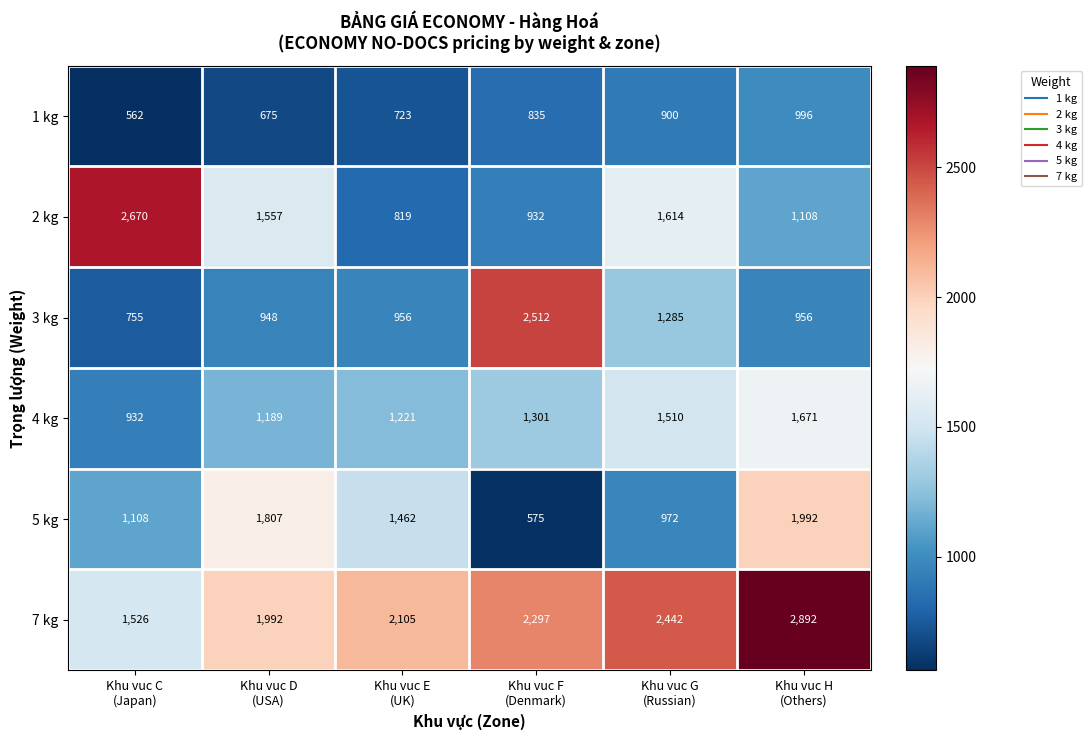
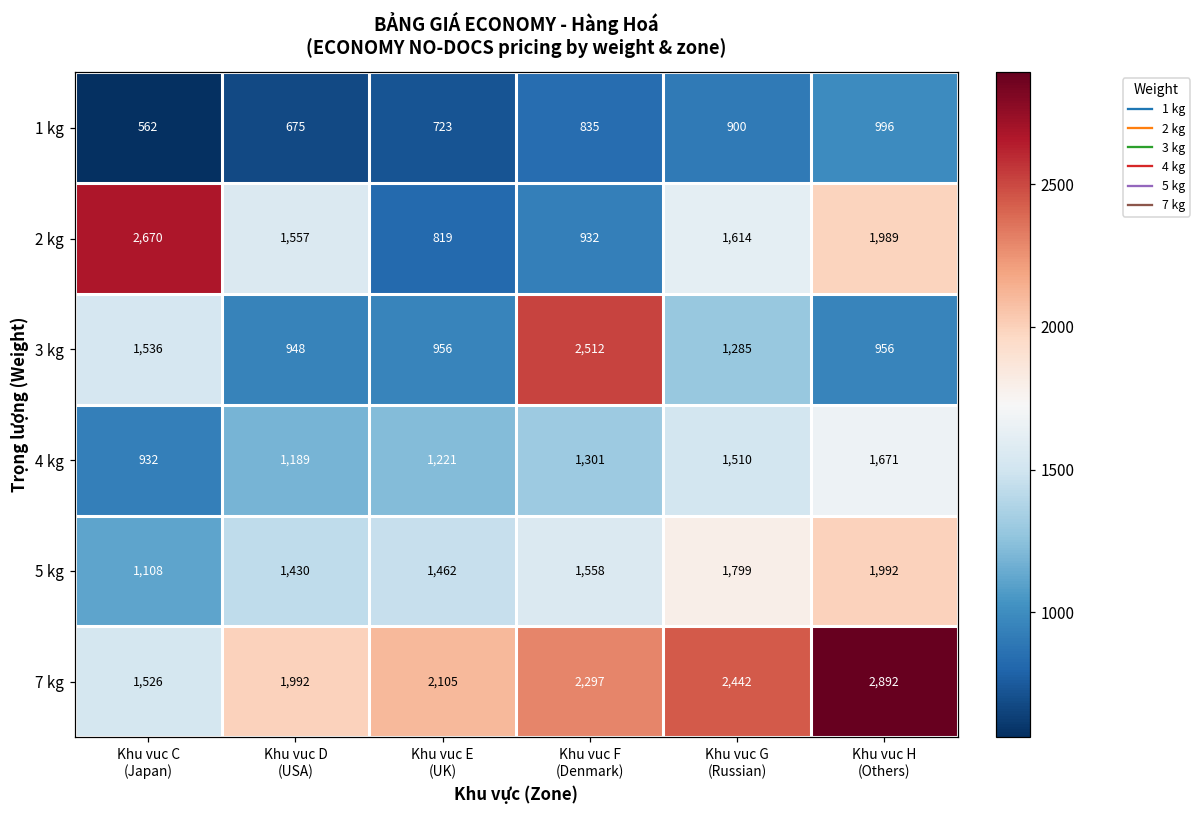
2 kg, Khu vuc H (Others): 1,108 -> 1,989
3 kg, Khu vuc C (Japan): 755 -> 1,536
5 kg, Khu vuc D (USA): 1,807 -> 1,430
5 kg, Khu vuc F (Denmark): 575 -> 1,558
5 kg, Khu vuc G (Russian): 972 -> 1,799
